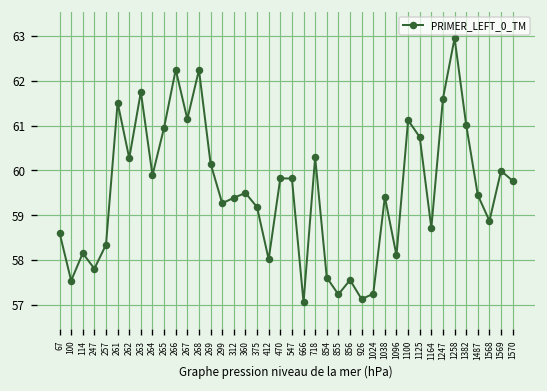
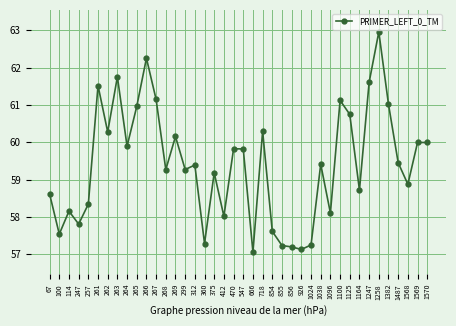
268: 62.2 -> 59.3
360: 59.5 -> 57.3
856: 57.6 -> 57.2
1570: 59.8 -> 60.0
